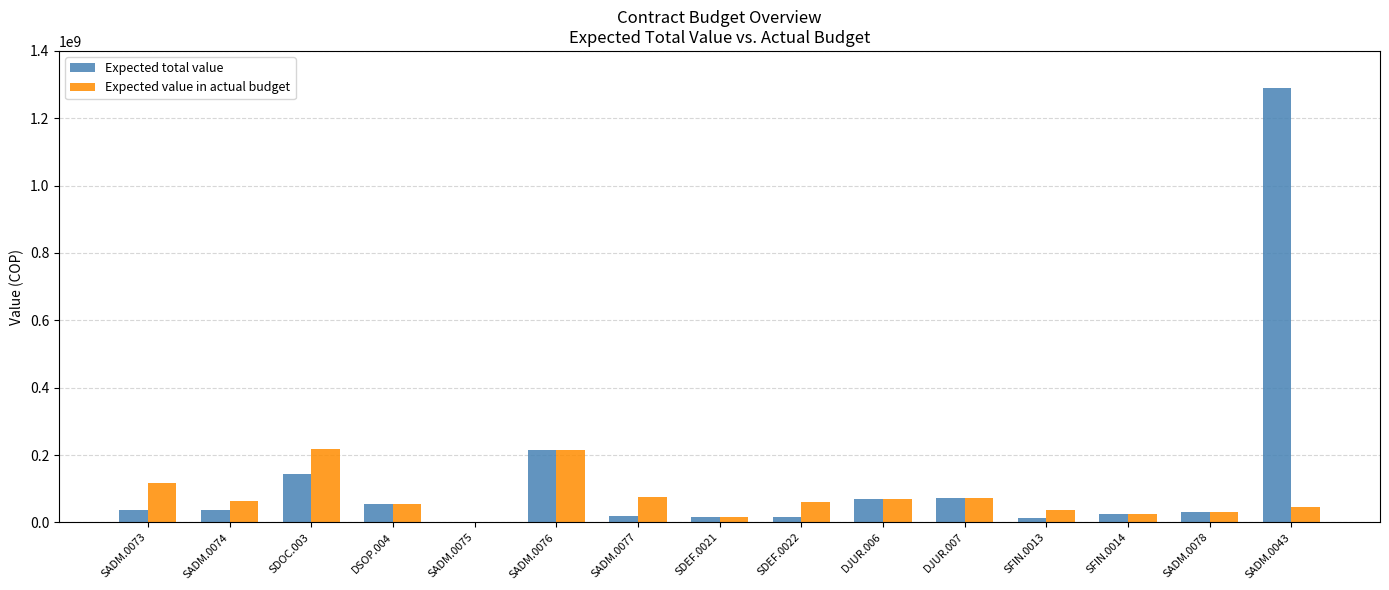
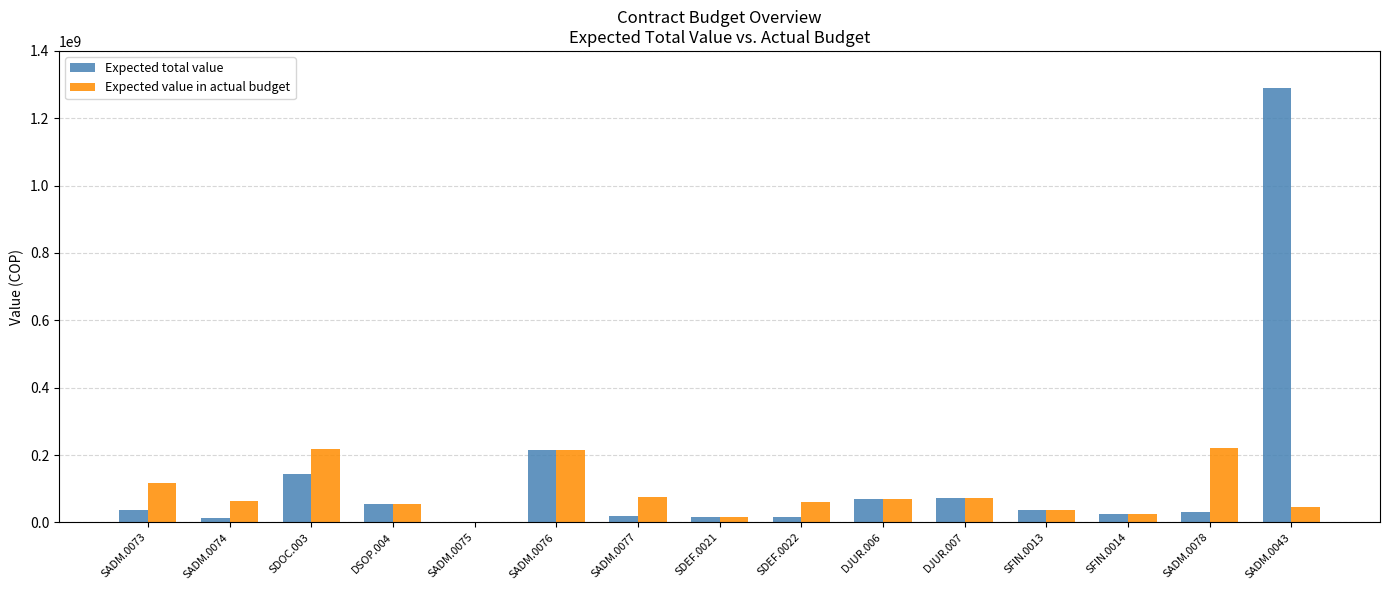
Expected total value, SADM.0074: 40000000 -> 10000000
Expected total value, SFIN.0013: 10000000 -> 40000000
Expected value in actual budget, SADM.0078: 30000000 -> 220000000
